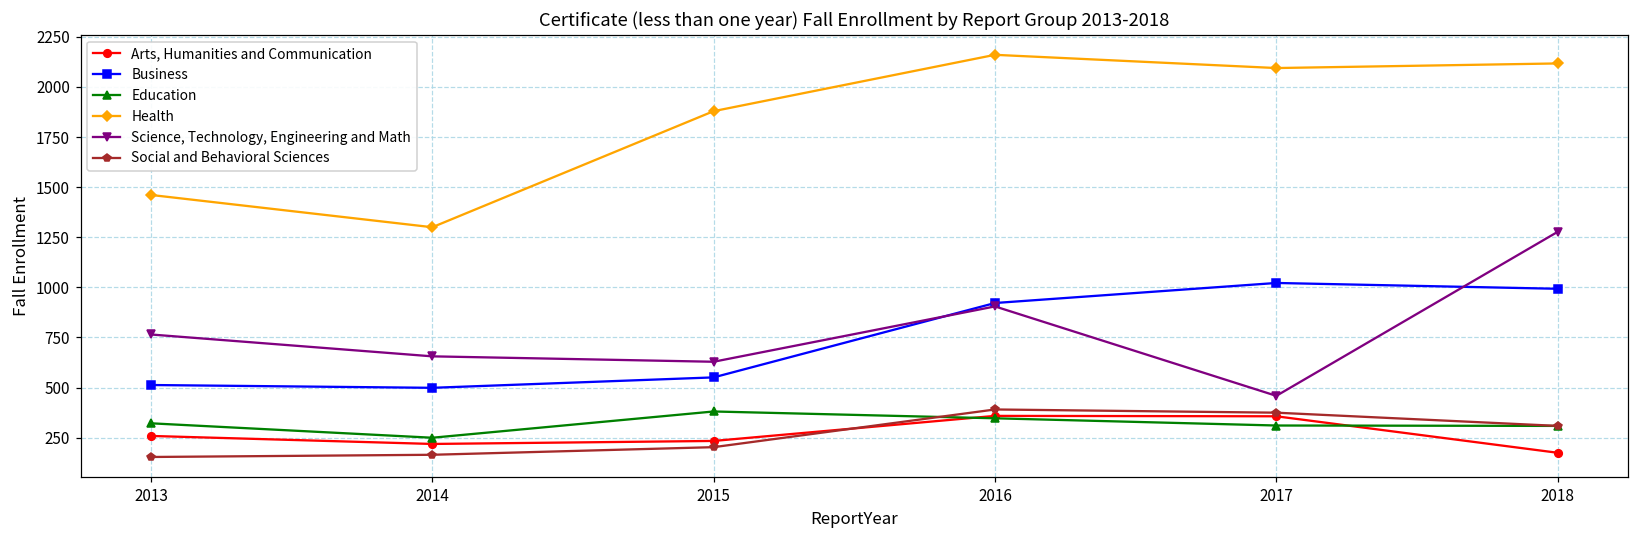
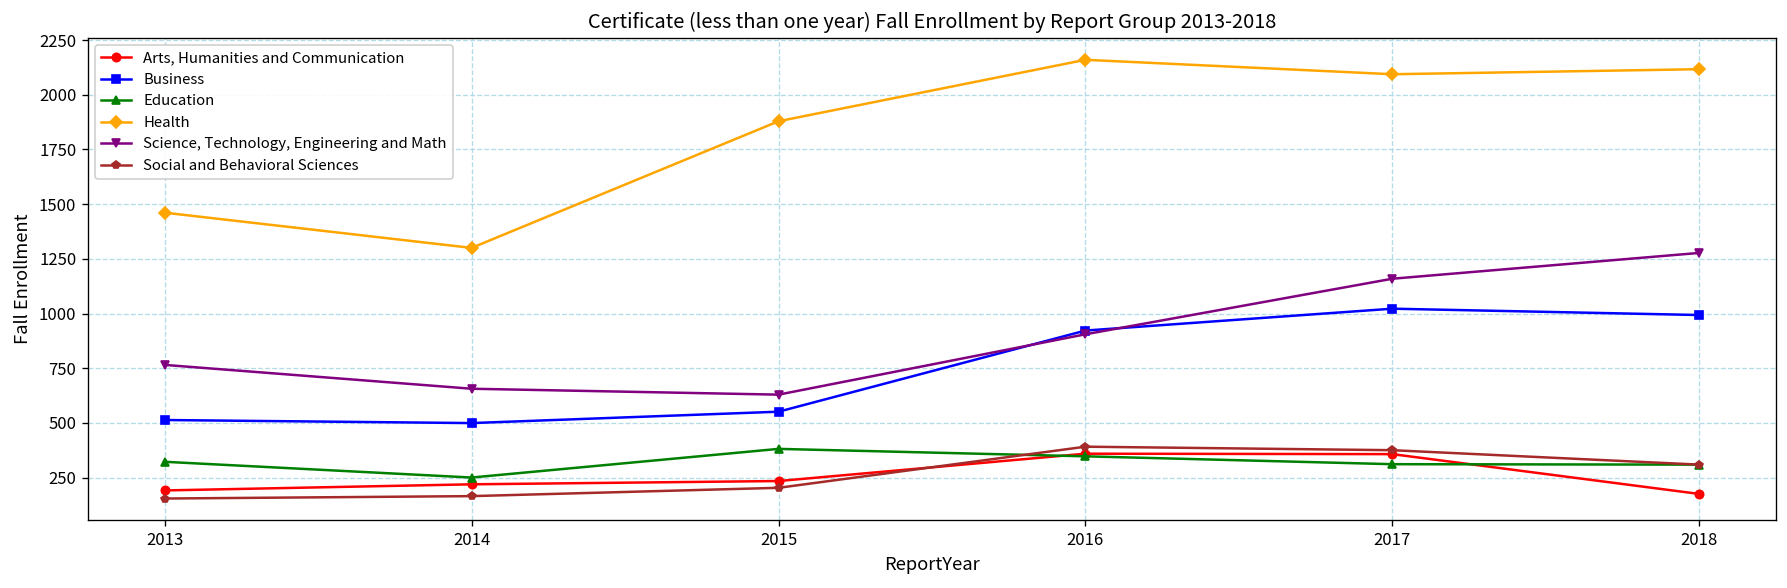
Arts, Humanities and Communication, 2013: 260 -> 190
Science, Technology, Engineering and Math, 2017: 460 -> 1160
